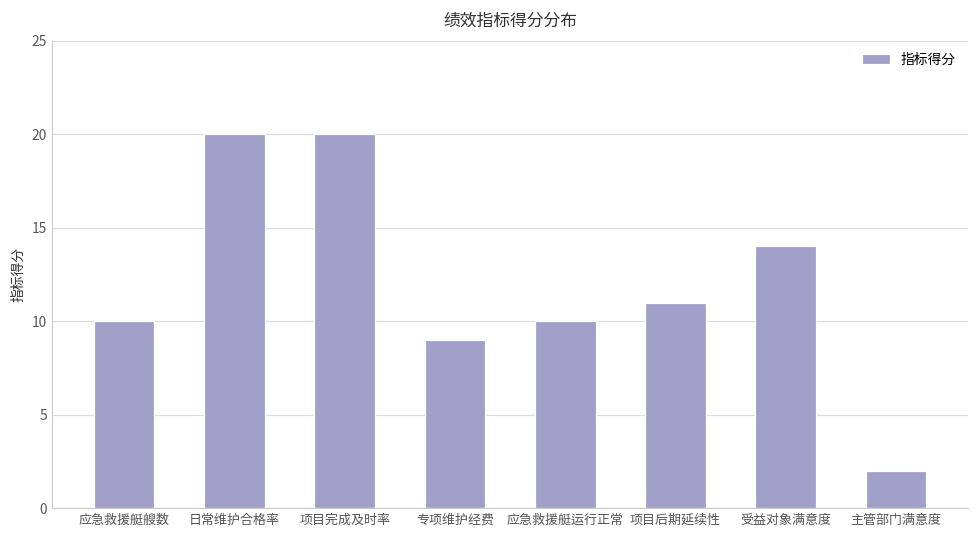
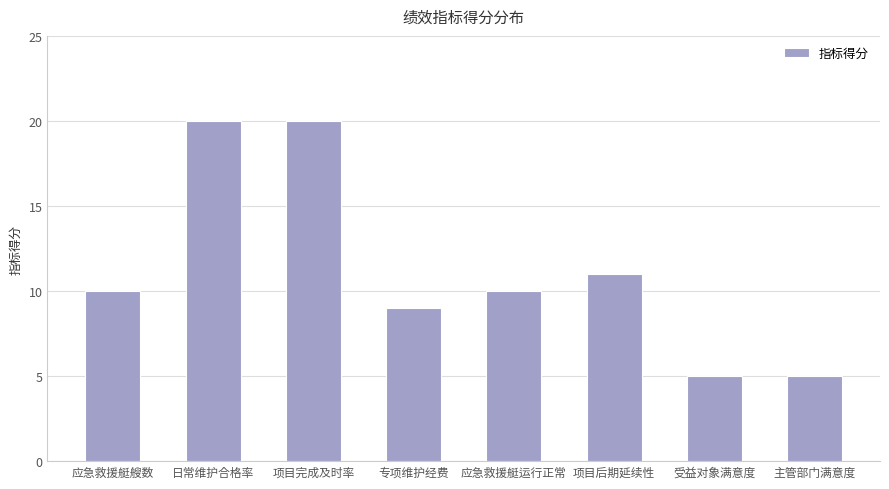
受益对象满意度: 14 -> 5
主管部门满意度: 2 -> 5
